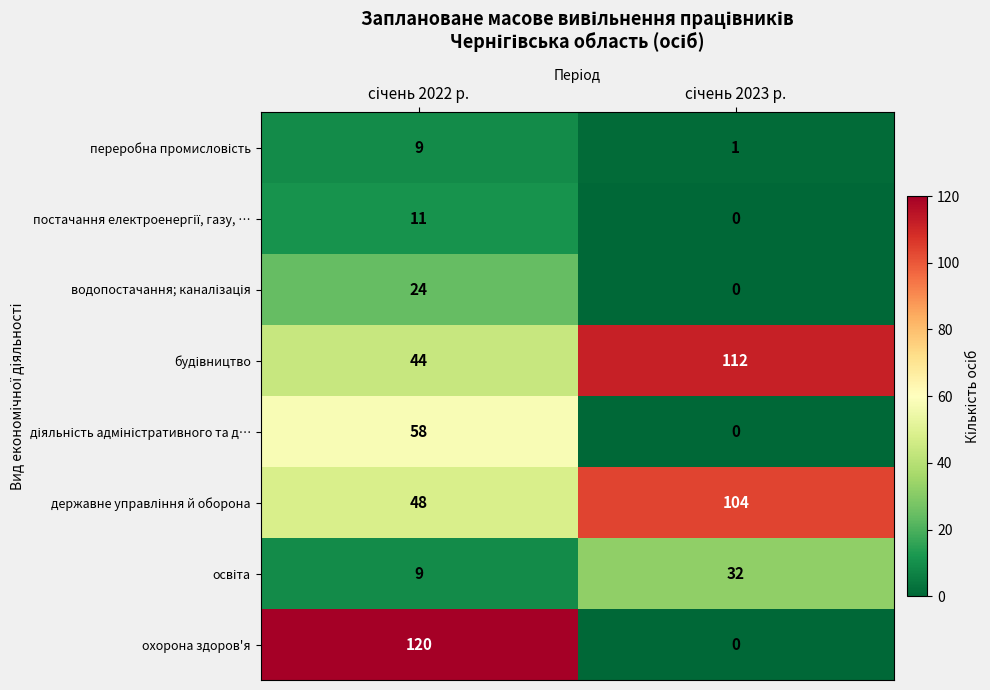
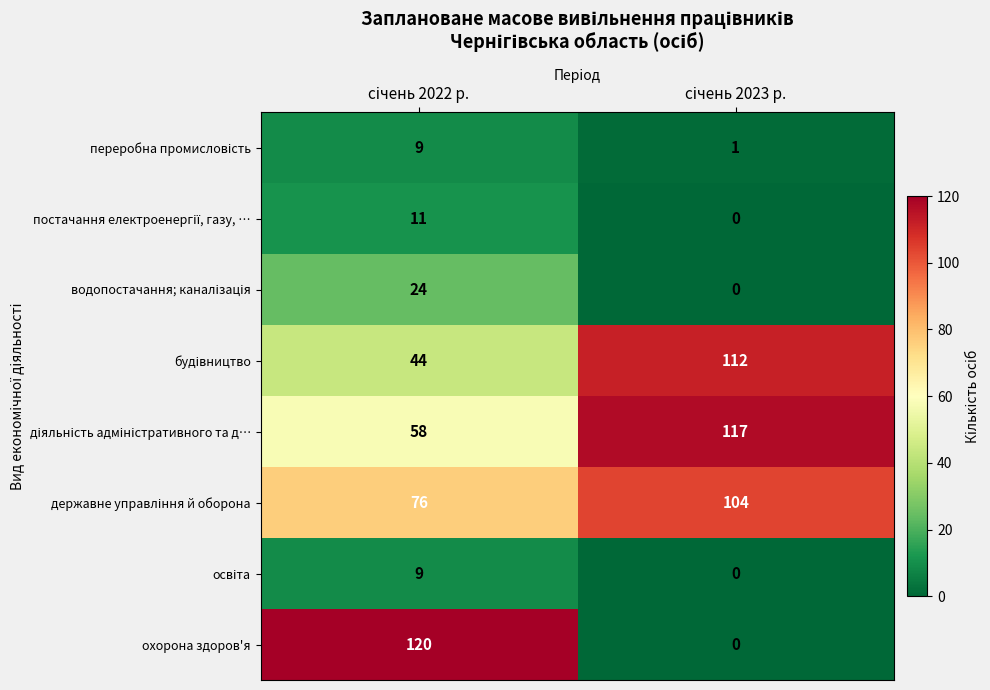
діяльність адміністративного та д…, січень 2023 р.: 0 -> 117
державне управління й оборона, січень 2022 р.: 48 -> 76
освіта, січень 2023 р.: 32 -> 0
